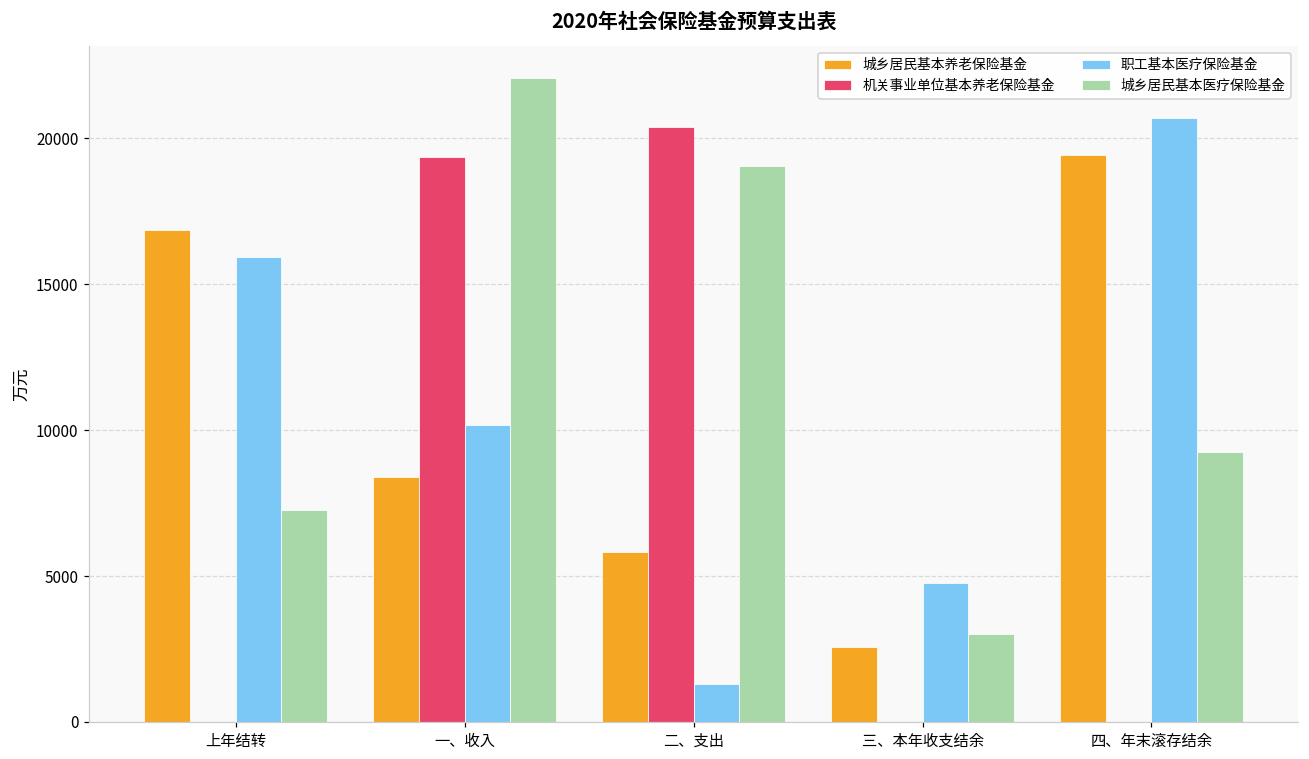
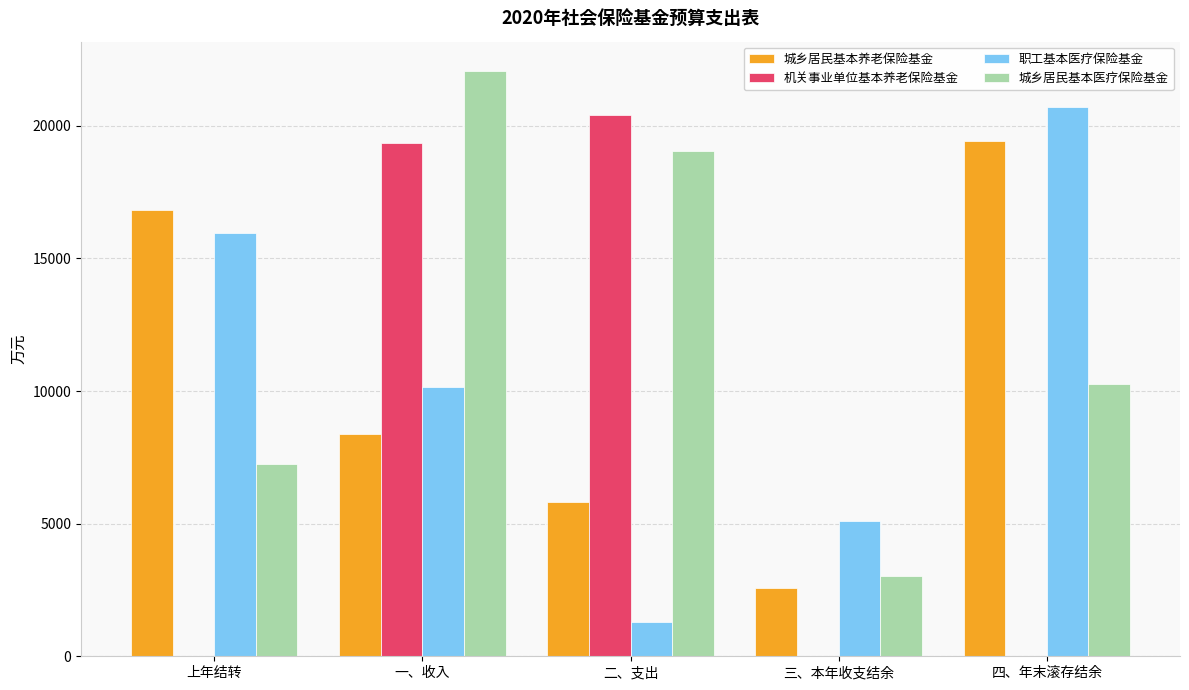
职工基本医疗保险基金, 三、本年收支结余: 4800 -> 5100
城乡居民基本医疗保险基金, 四、年末滚存结余: 9300 -> 10300
